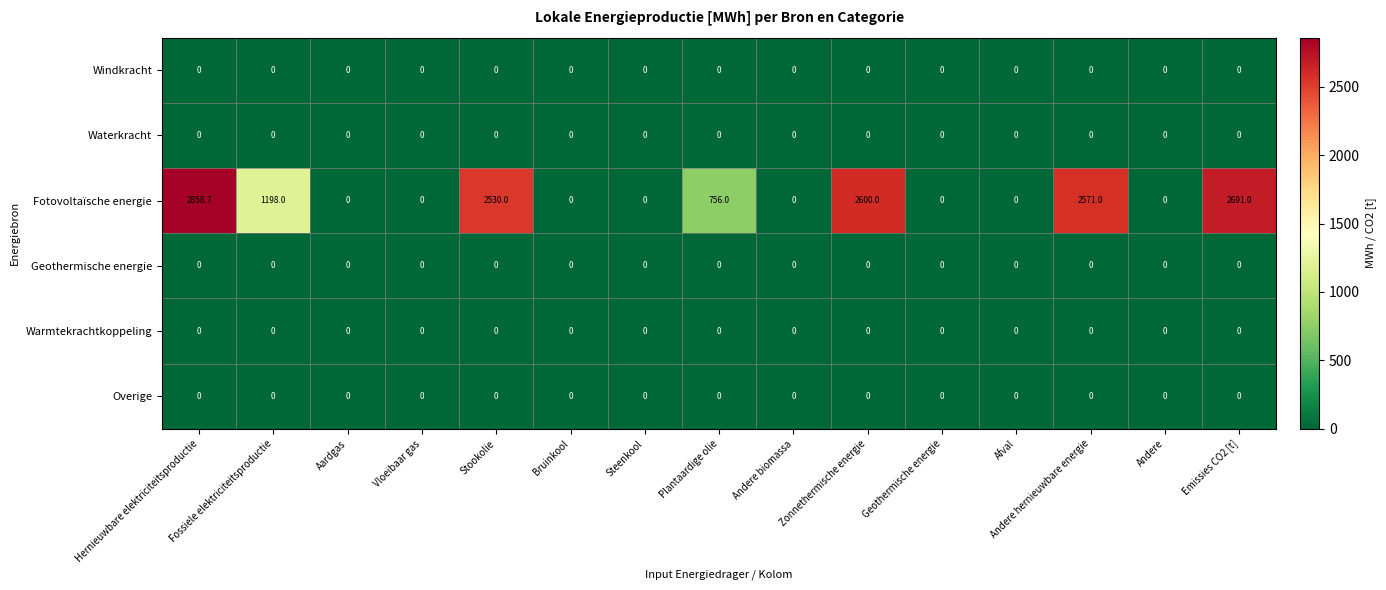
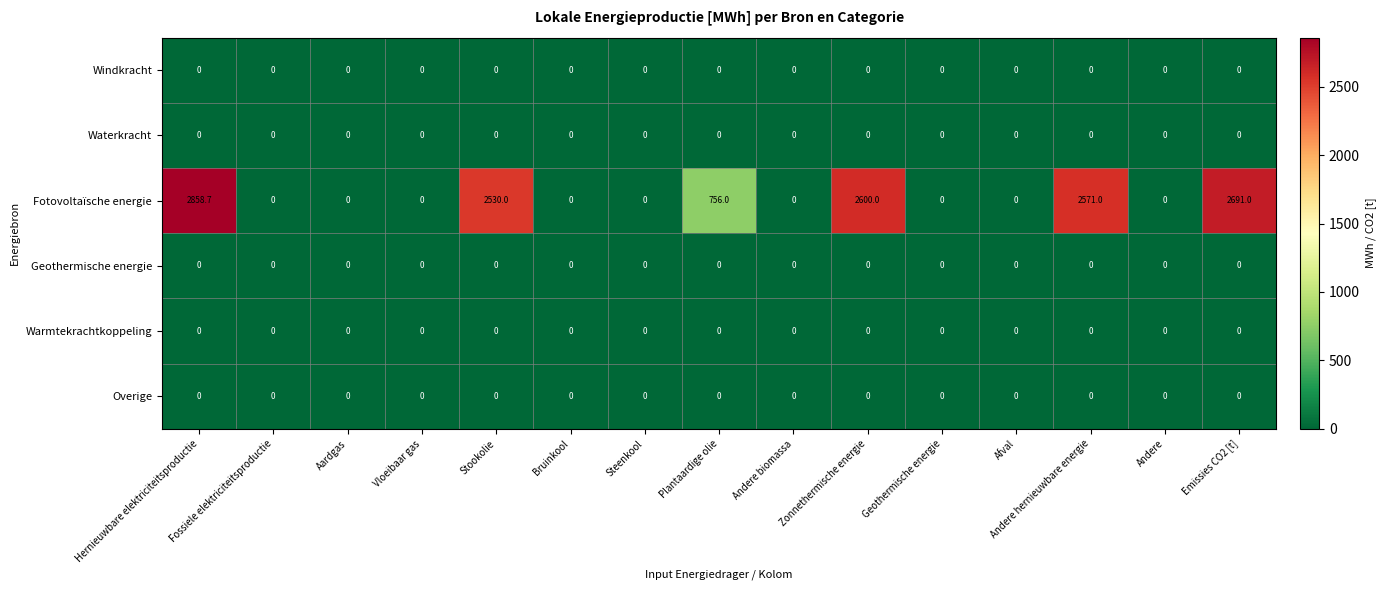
Fotovoltaïsche energie, Fossiele elektriciteitsproductie: 1198.0 -> 0
